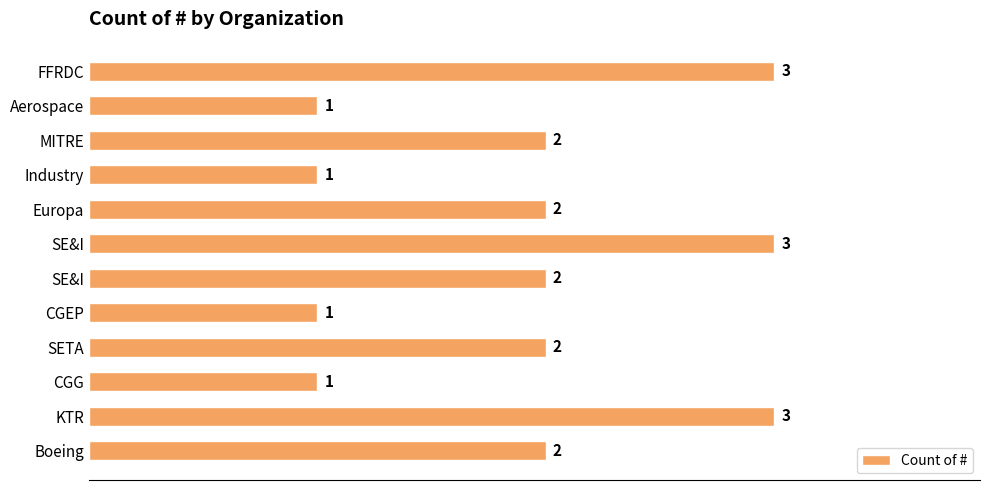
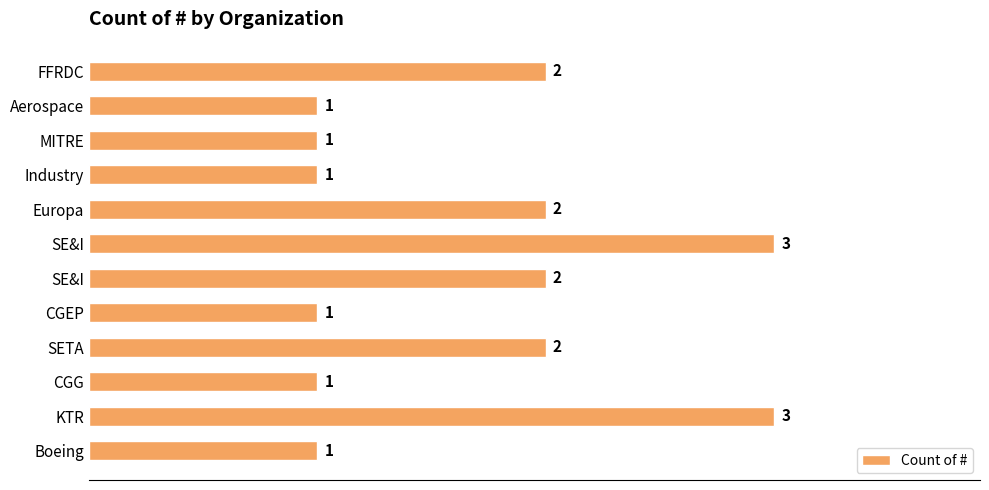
FFRDC: 3 -> 2
MITRE: 2 -> 1
Boeing: 2 -> 1
